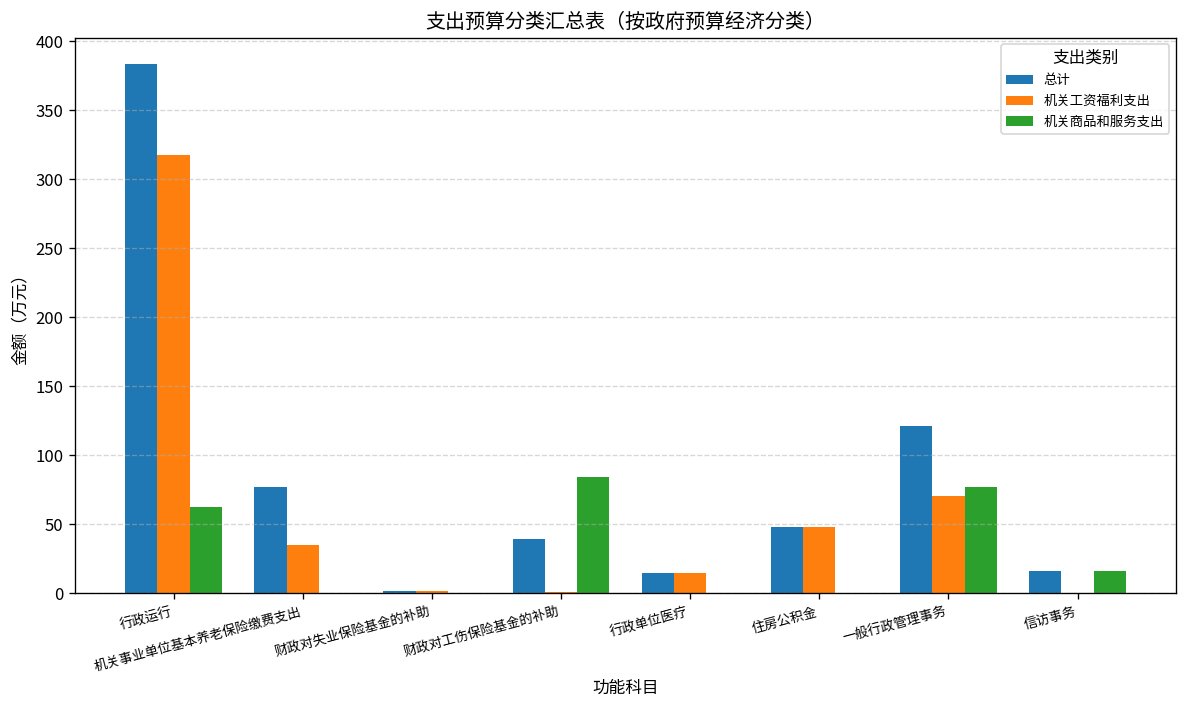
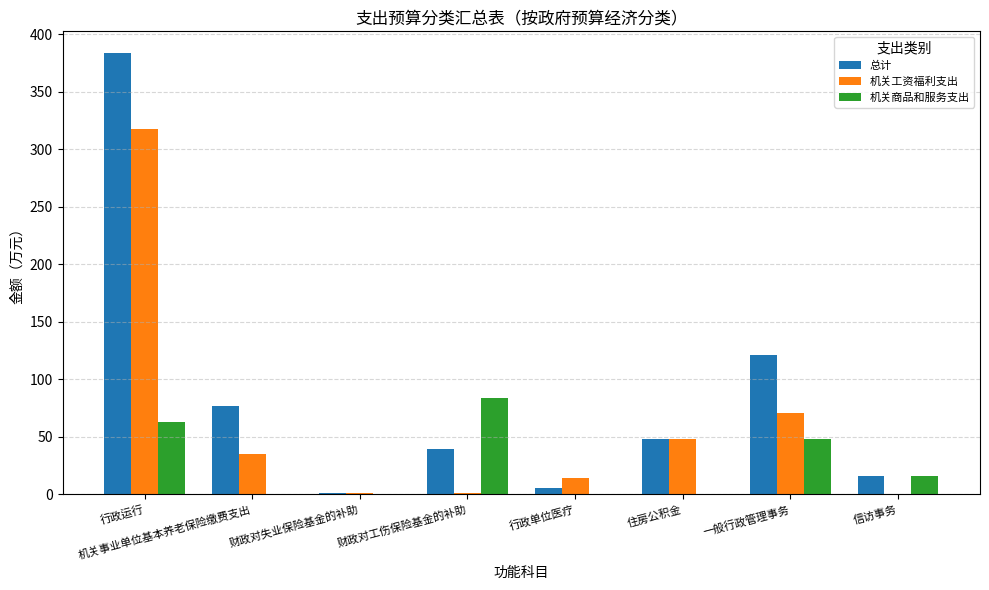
总计, 行政单位医疗: 14 -> 6
机关商品和服务支出, 一般行政管理事务: 77 -> 48
